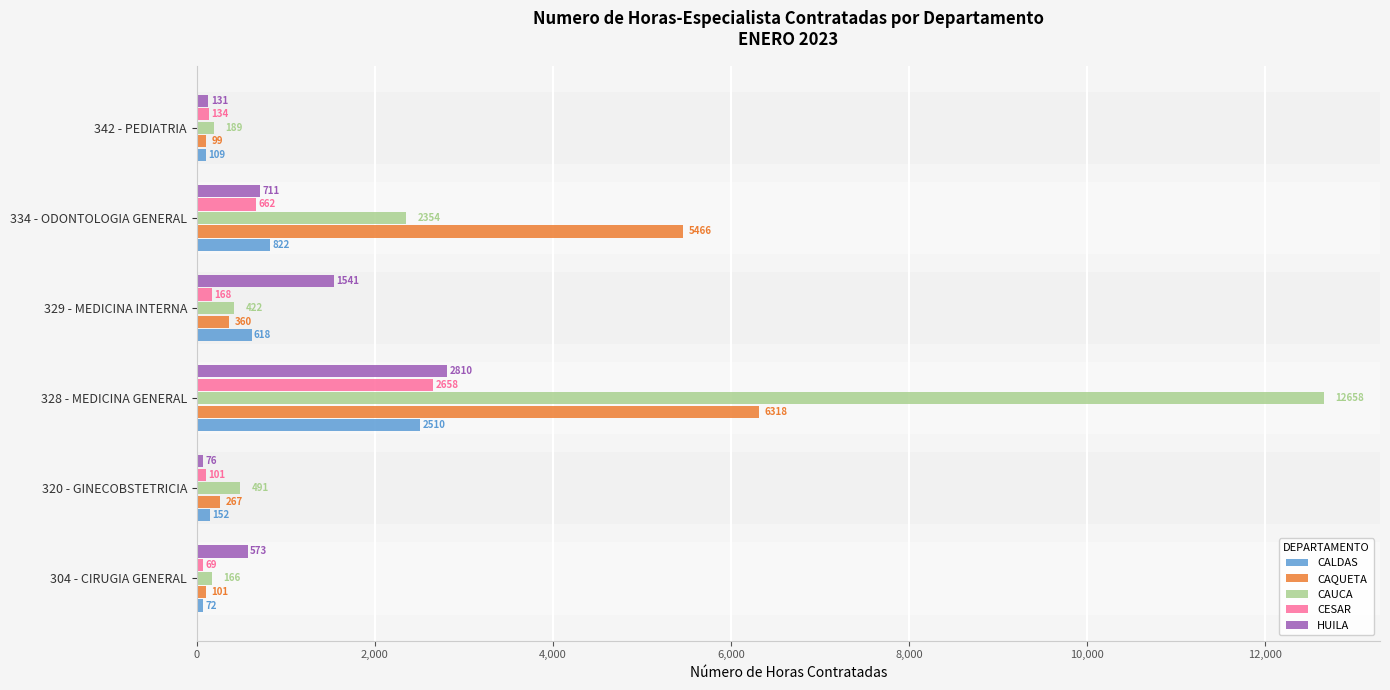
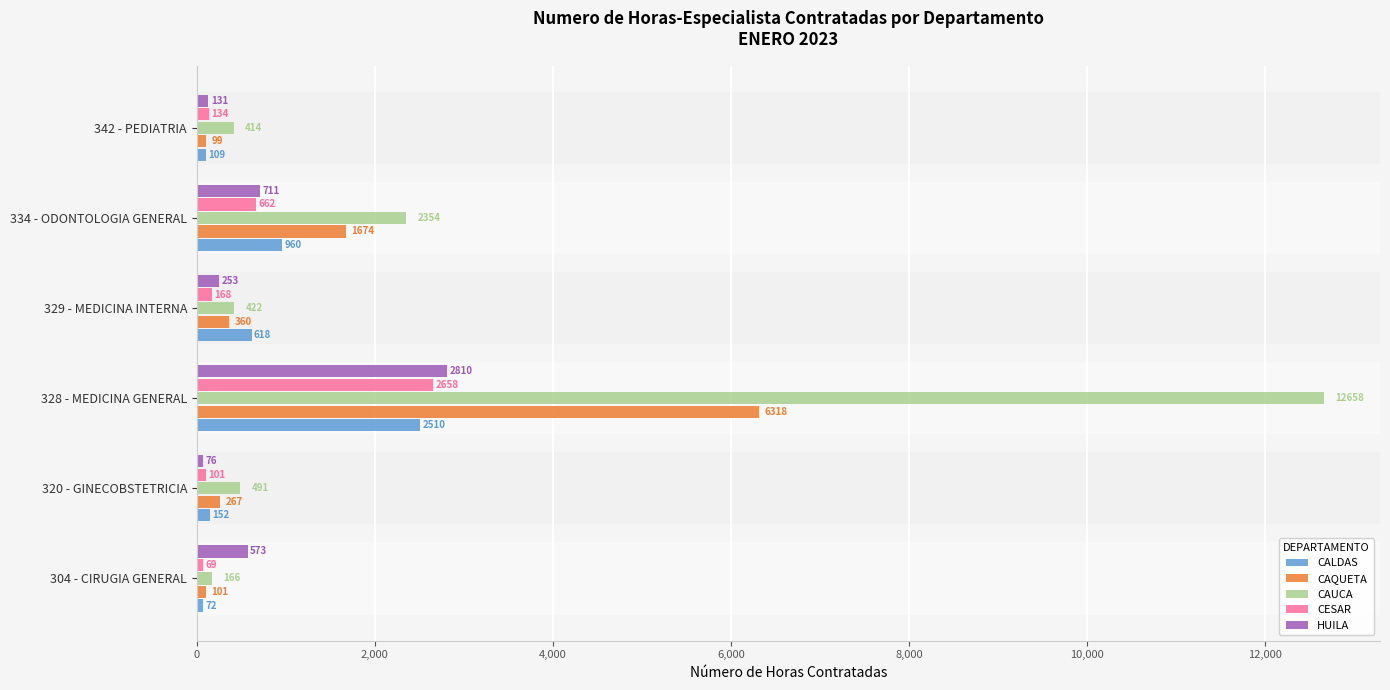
CAUCA, 342 - PEDIATRIA: 189 -> 414
CAQUETA, 334 - ODONTOLOGIA GENERAL: 5466 -> 1674
CALDAS, 334 - ODONTOLOGIA GENERAL: 822 -> 960
HUILA, 329 - MEDICINA INTERNA: 1541 -> 253
